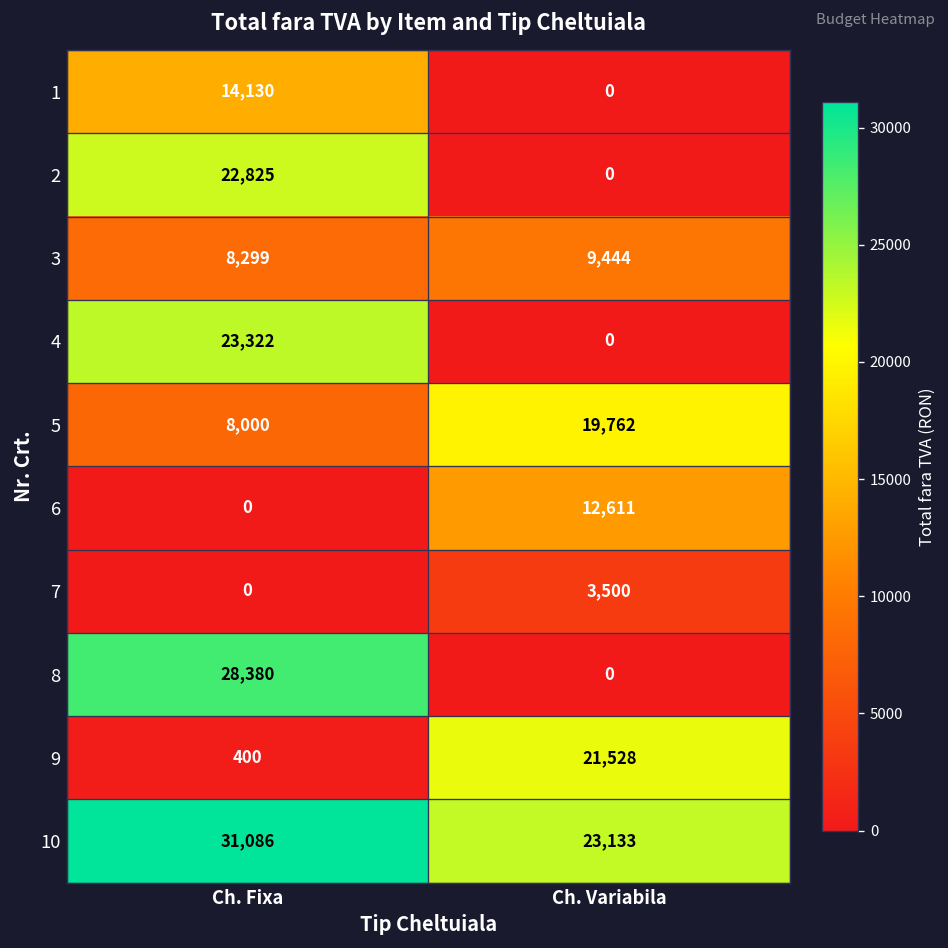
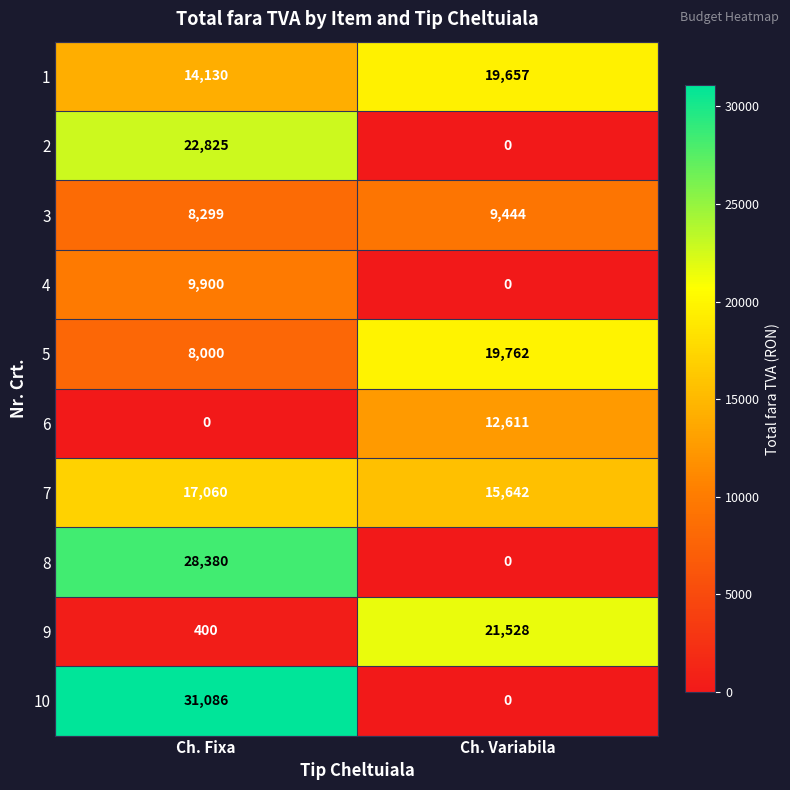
1, Ch. Variabila: 0 -> 19,657
4, Ch. Fixa: 23,322 -> 9,900
7, Ch. Fixa: 0 -> 17,060
7, Ch. Variabila: 3,500 -> 15,642
10, Ch. Variabila: 23,133 -> 0
